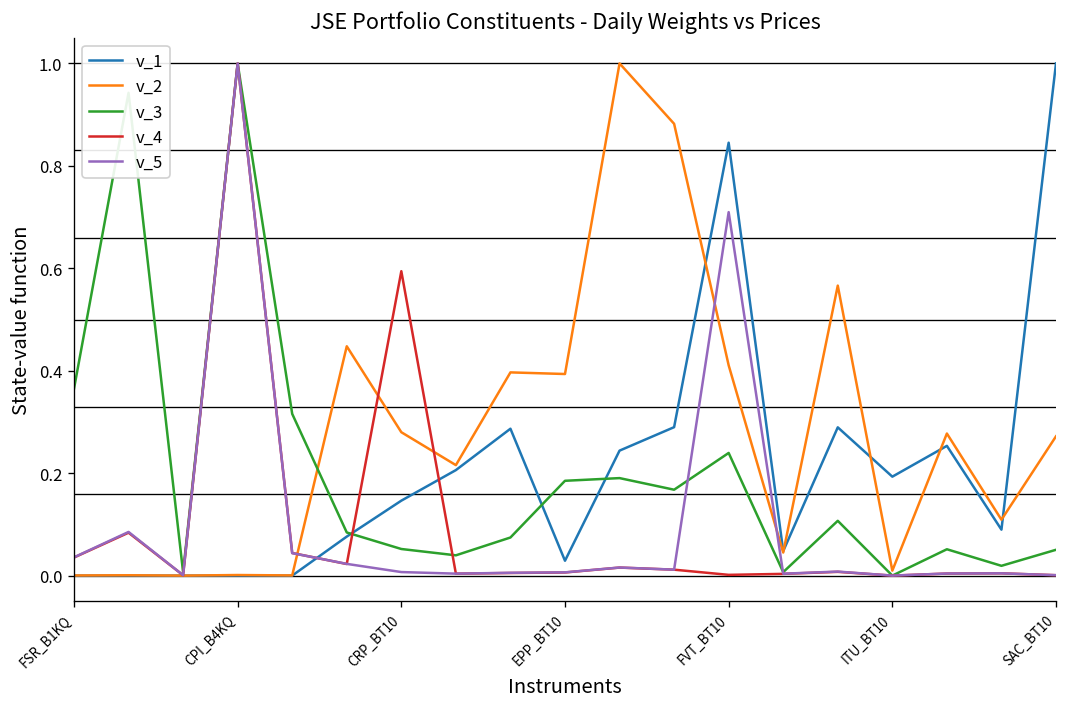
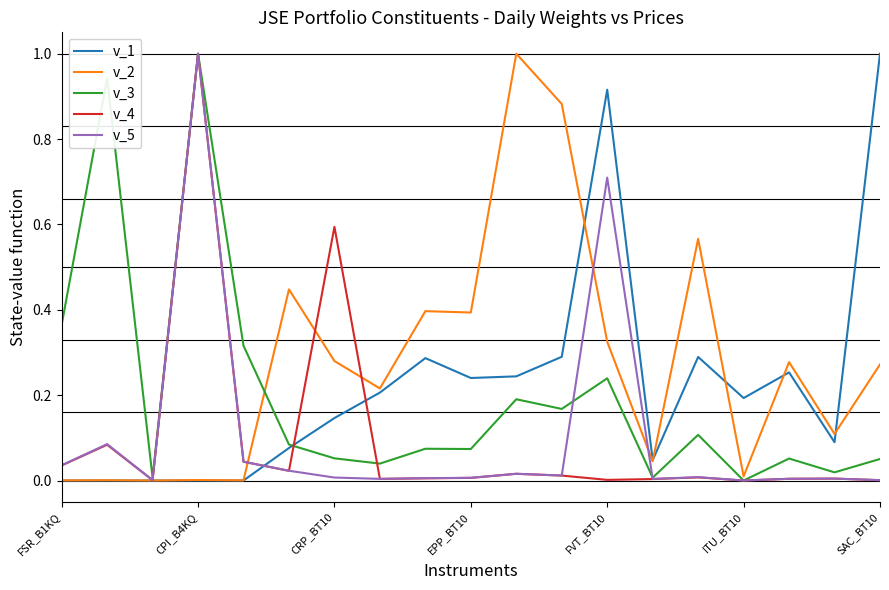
v_1, EPP_BT10: 0.03 -> 0.24
v_3, EPP_BT10: 0.19 -> 0.07
v_1, FVT_BT10: 0.85 -> 0.92
v_2, FVT_BT10: 0.41 -> 0.33
